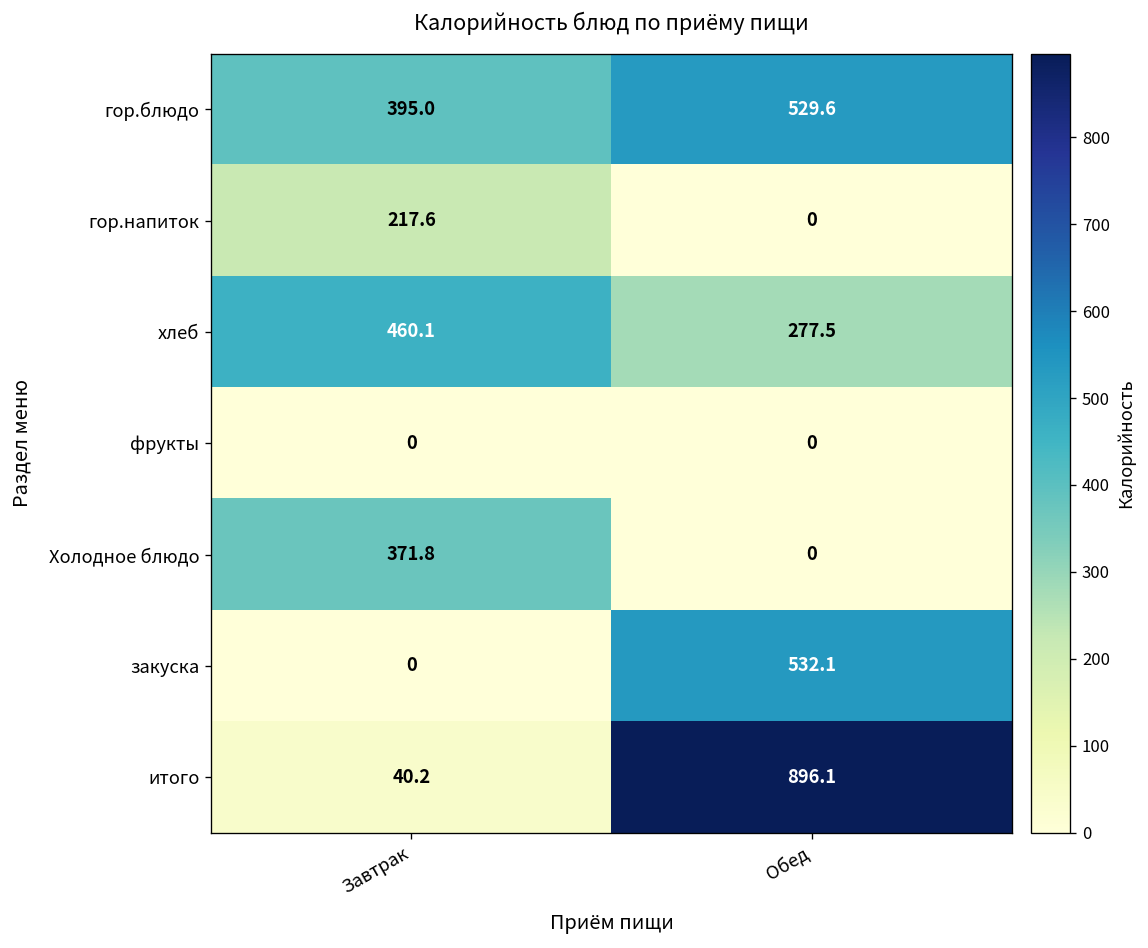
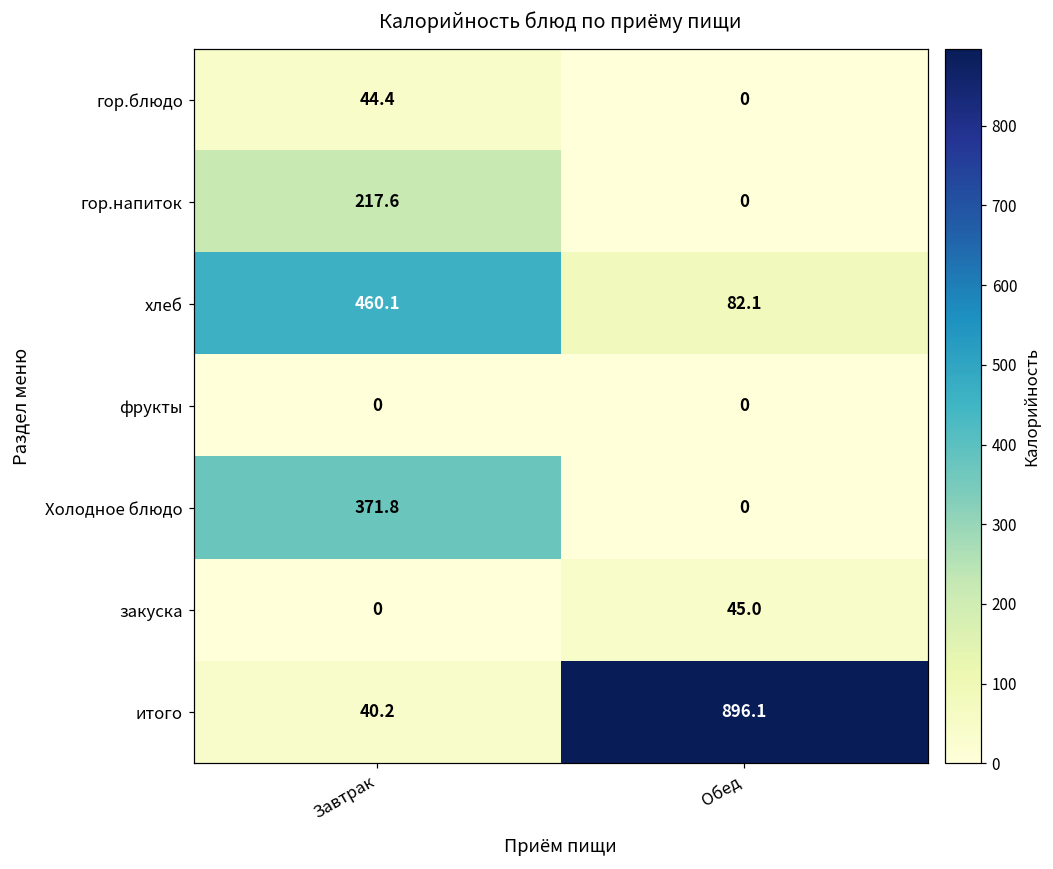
гор.блюдо, Завтрак: 395.0 -> 44.4
гор.блюдо, Обед: 529.6 -> 0
хлеб, Обед: 277.5 -> 82.1
закуска, Обед: 532.1 -> 45.0
